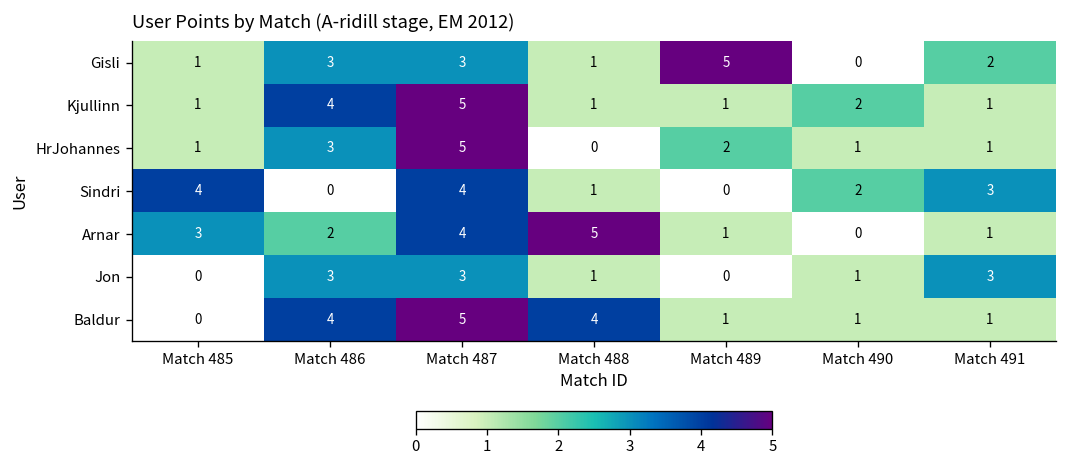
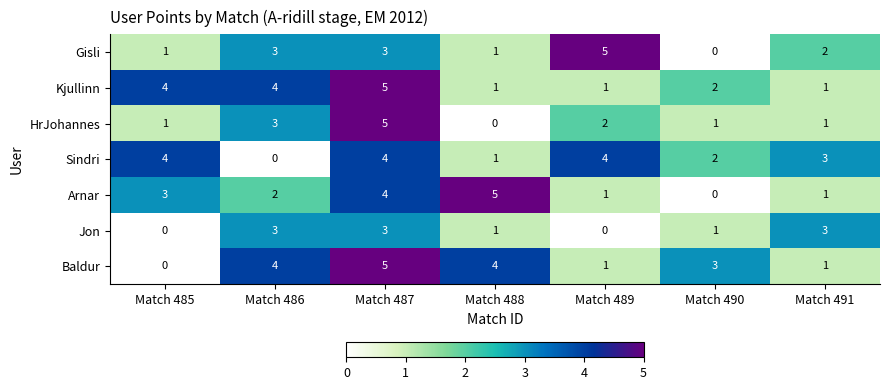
Kjullinn, Match 485: 1 -> 4
Sindri, Match 489: 0 -> 4
Baldur, Match 490: 1 -> 3
